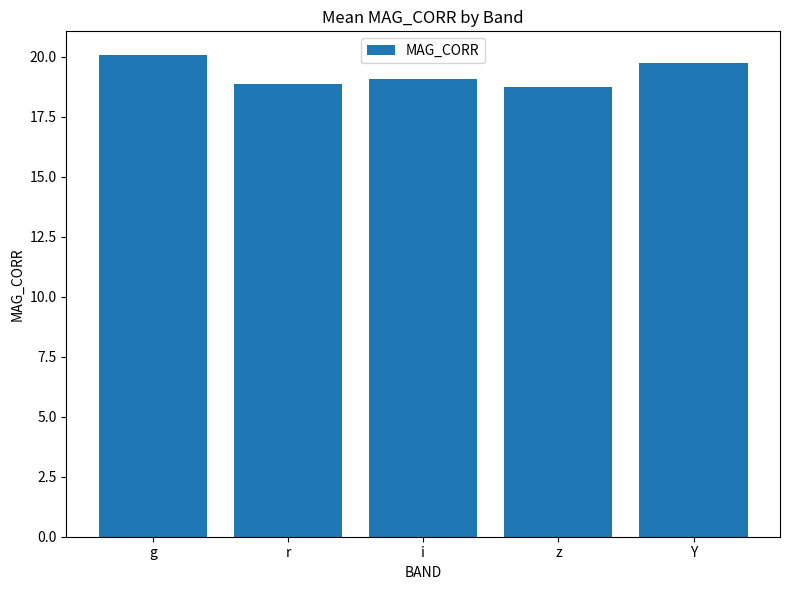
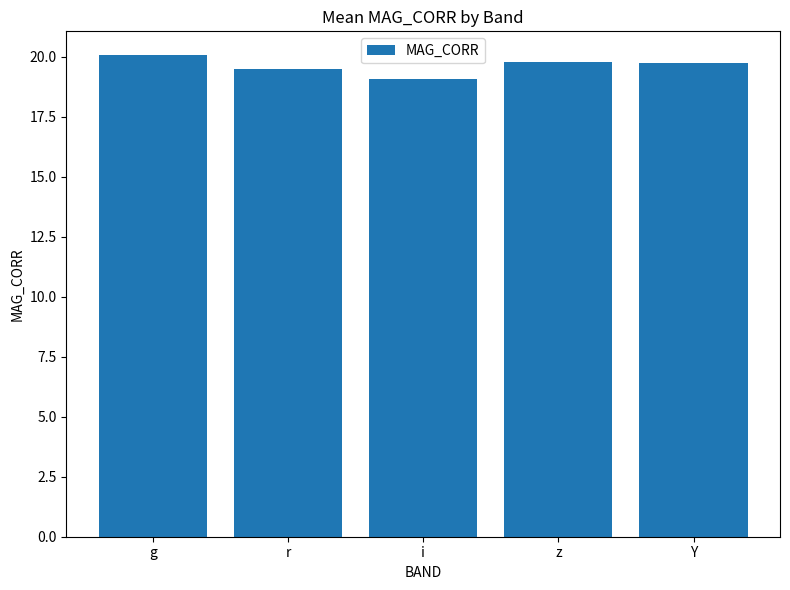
r: 18.9 -> 19.5
z: 18.7 -> 19.8
